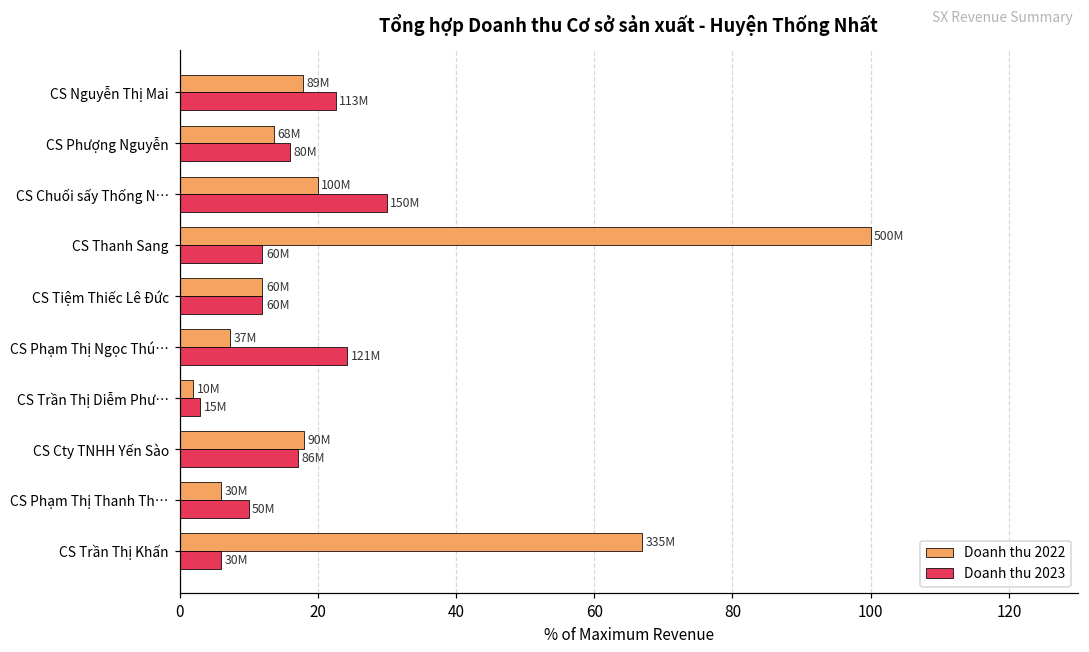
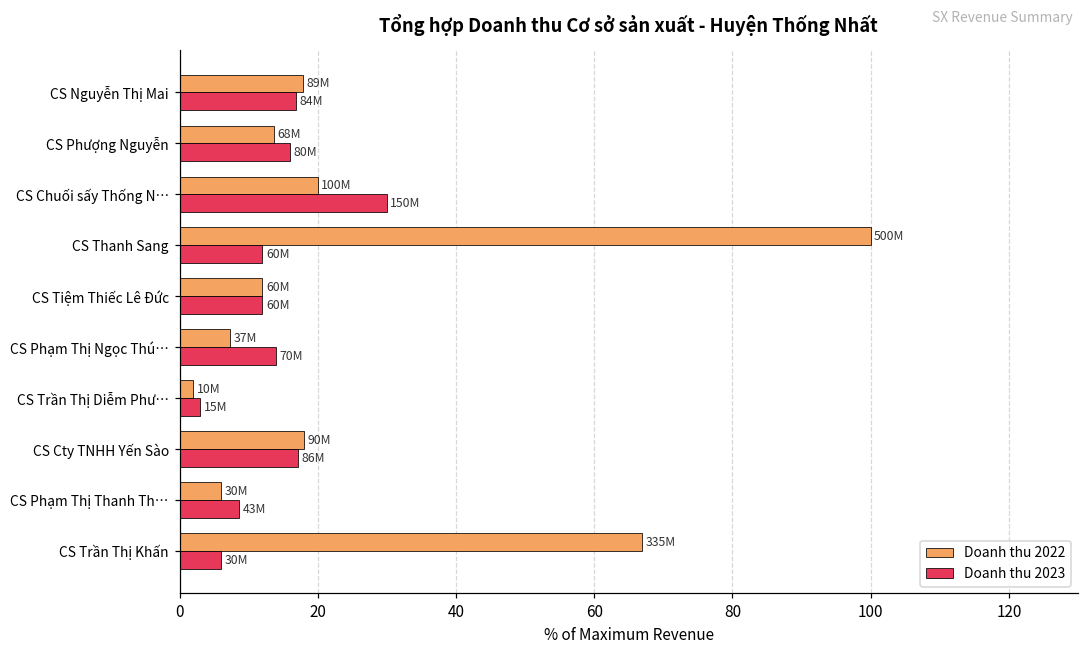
Doanh thu 2023, CS Nguyễn Thị Mai: 113M -> 84M
Doanh thu 2023, CS Phạm Thị Ngọc Thú…: 121M -> 70M
Doanh thu 2023, CS Phạm Thị Thanh Th…: 50M -> 43M
